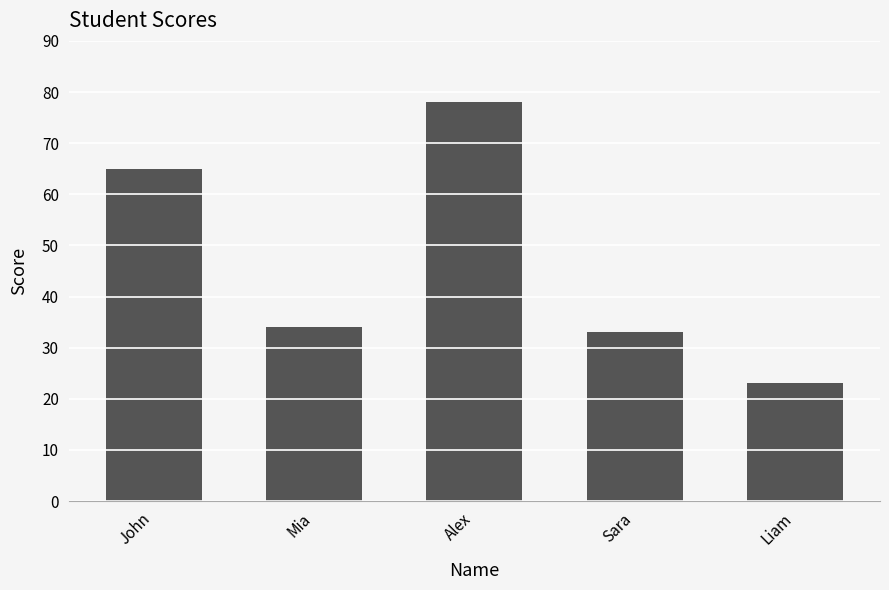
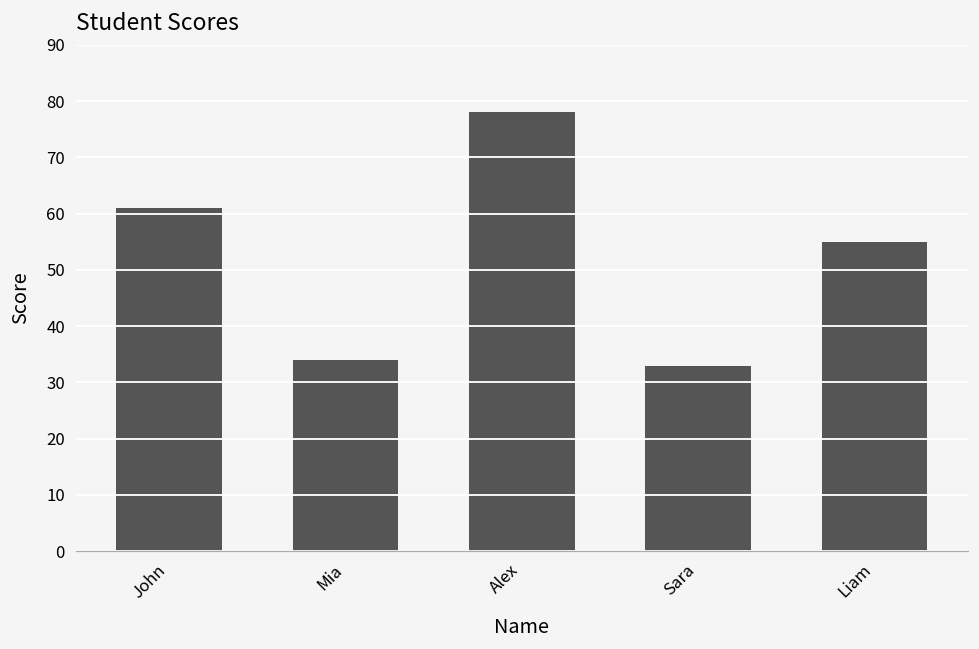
John: 65 -> 61
Liam: 23 -> 55
